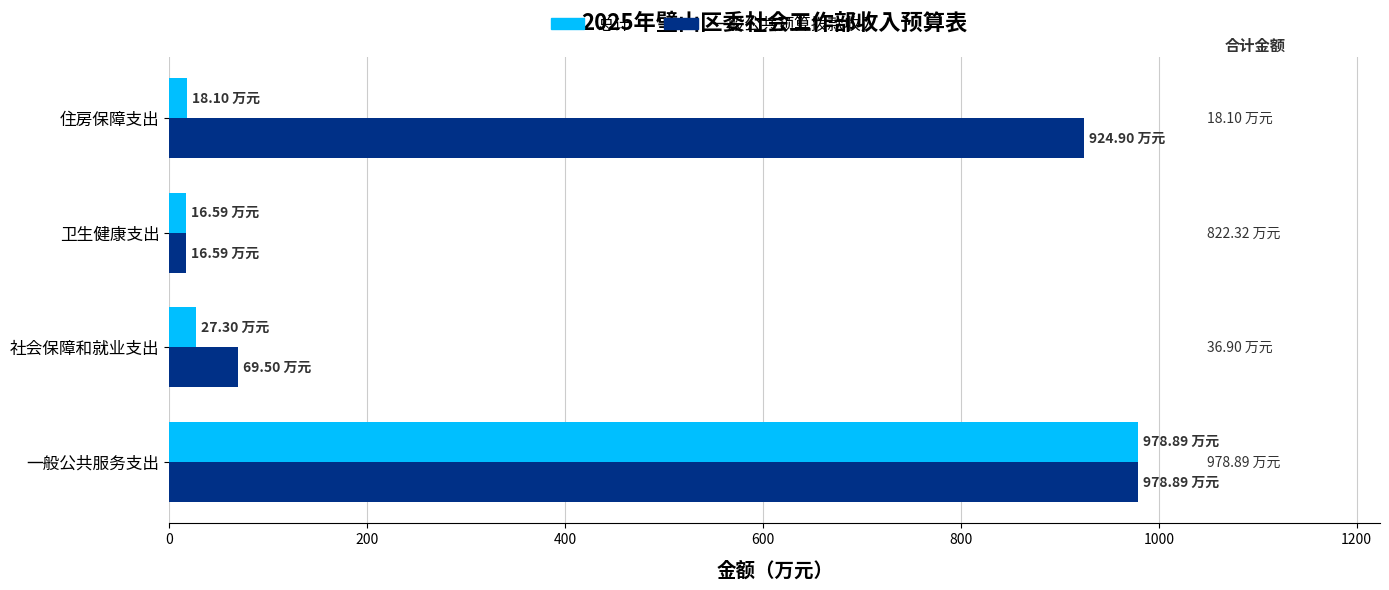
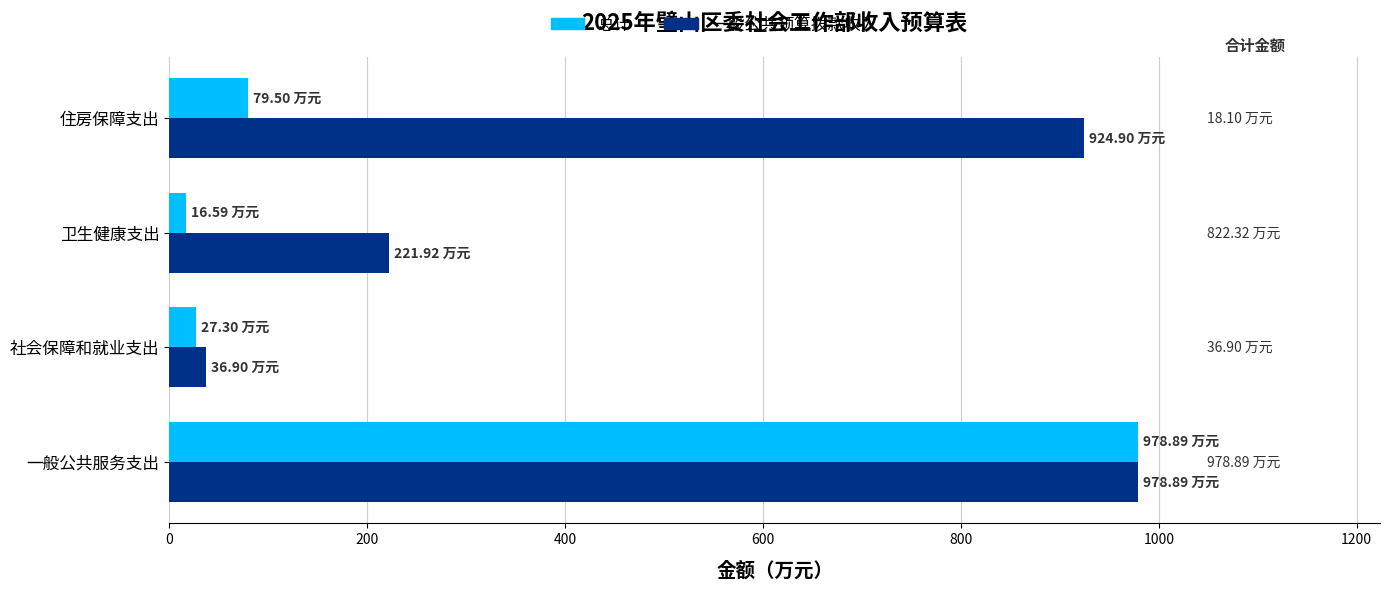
总计, 住房保障支出: 18.10 -> 79.50
一般公共预算拨款收入, 卫生健康支出: 16.59 -> 221.92
一般公共预算拨款收入, 社会保障和就业支出: 69.50 -> 36.90
